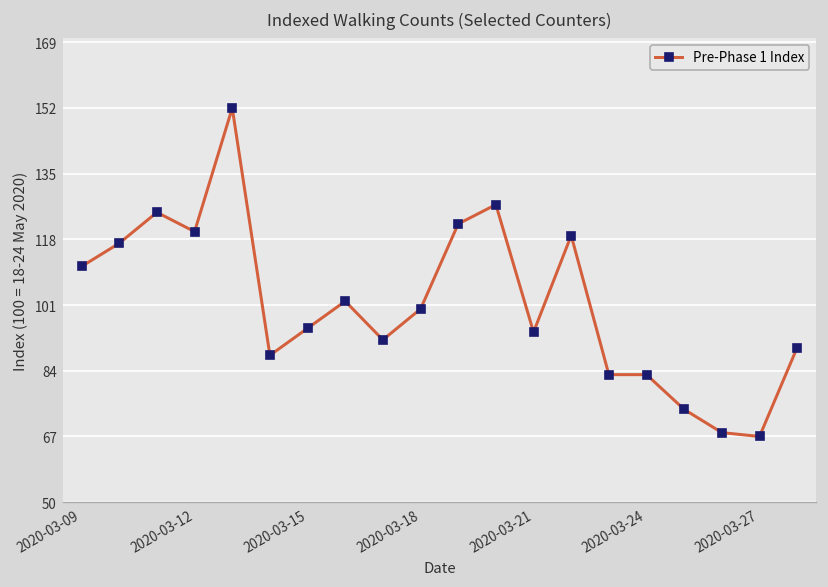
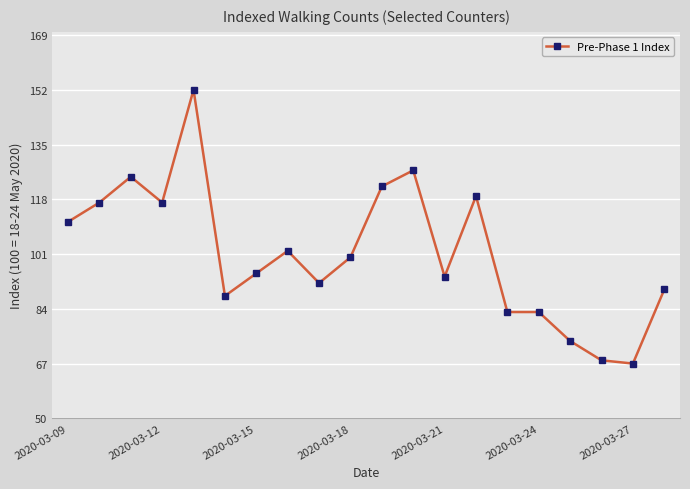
2020-03-12: 120 -> 117
